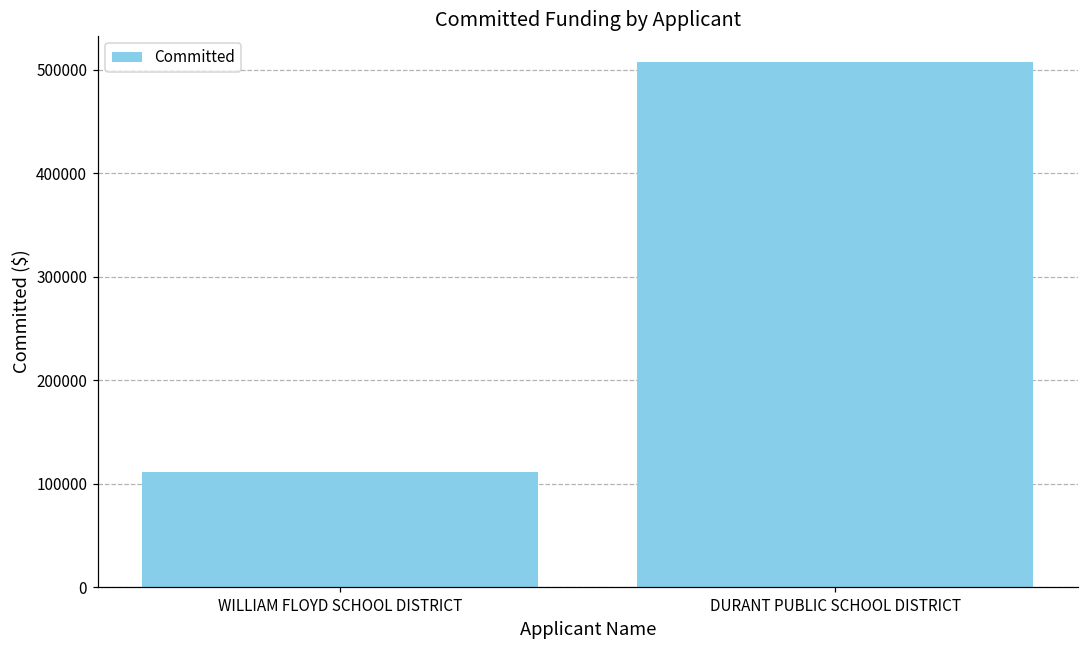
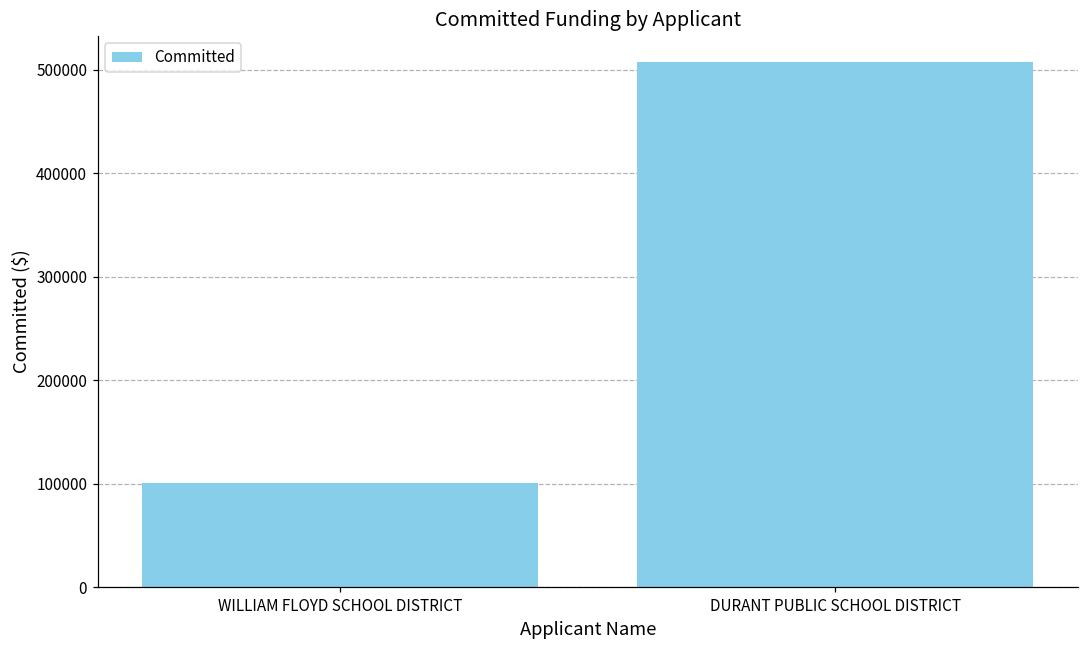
WILLIAM FLOYD SCHOOL DISTRICT: 110000 -> 100000
